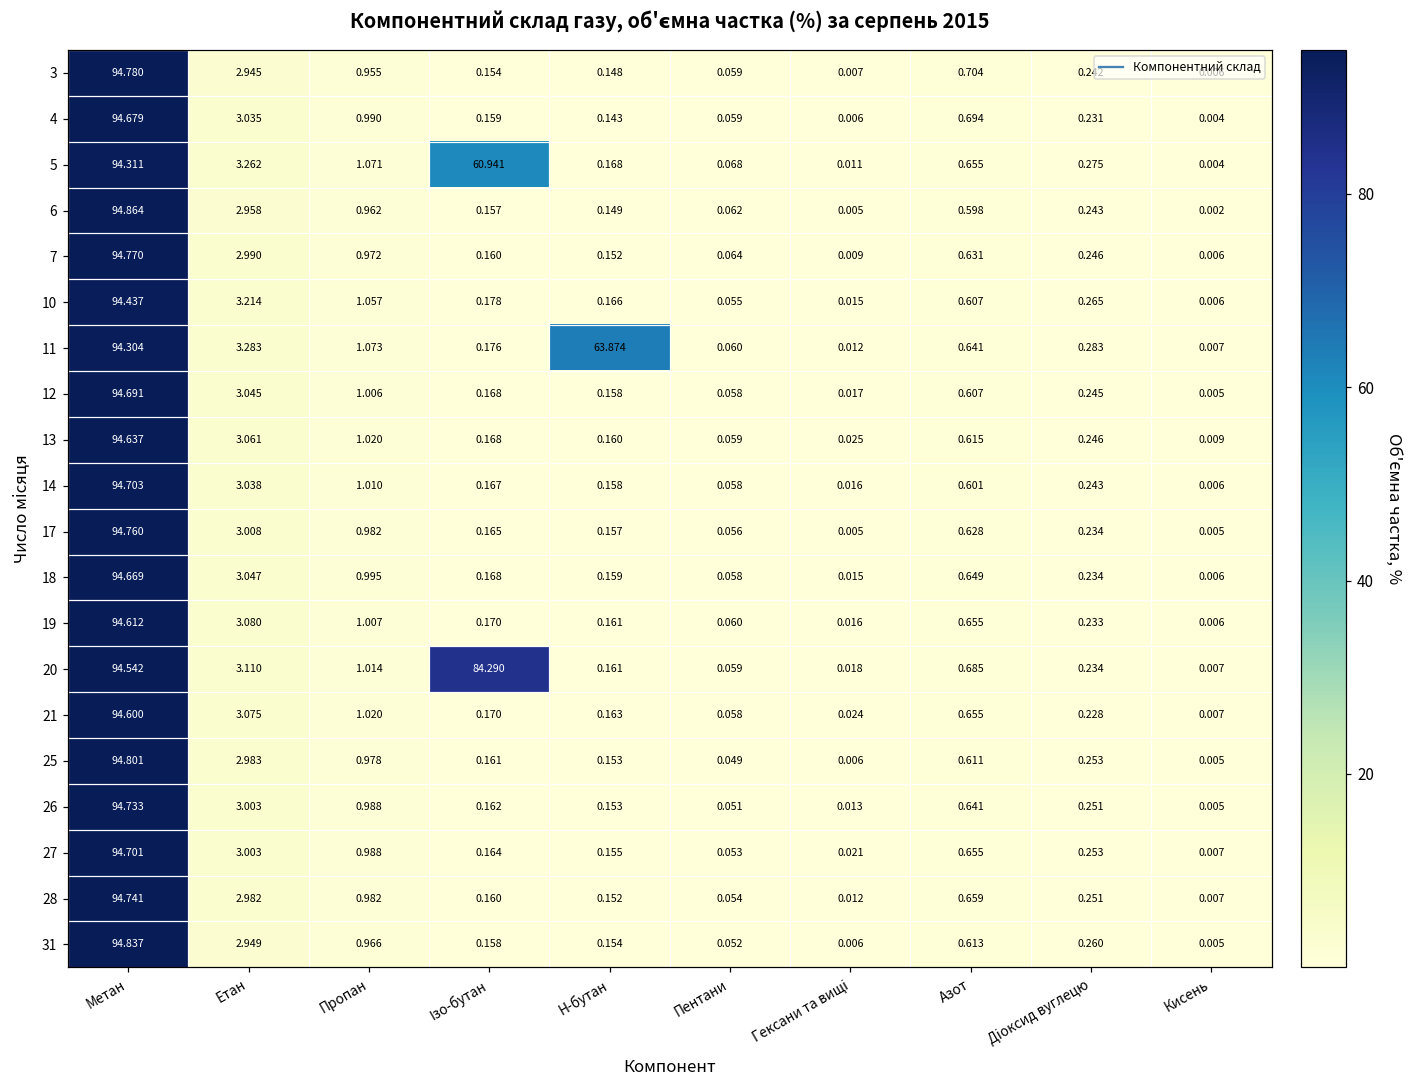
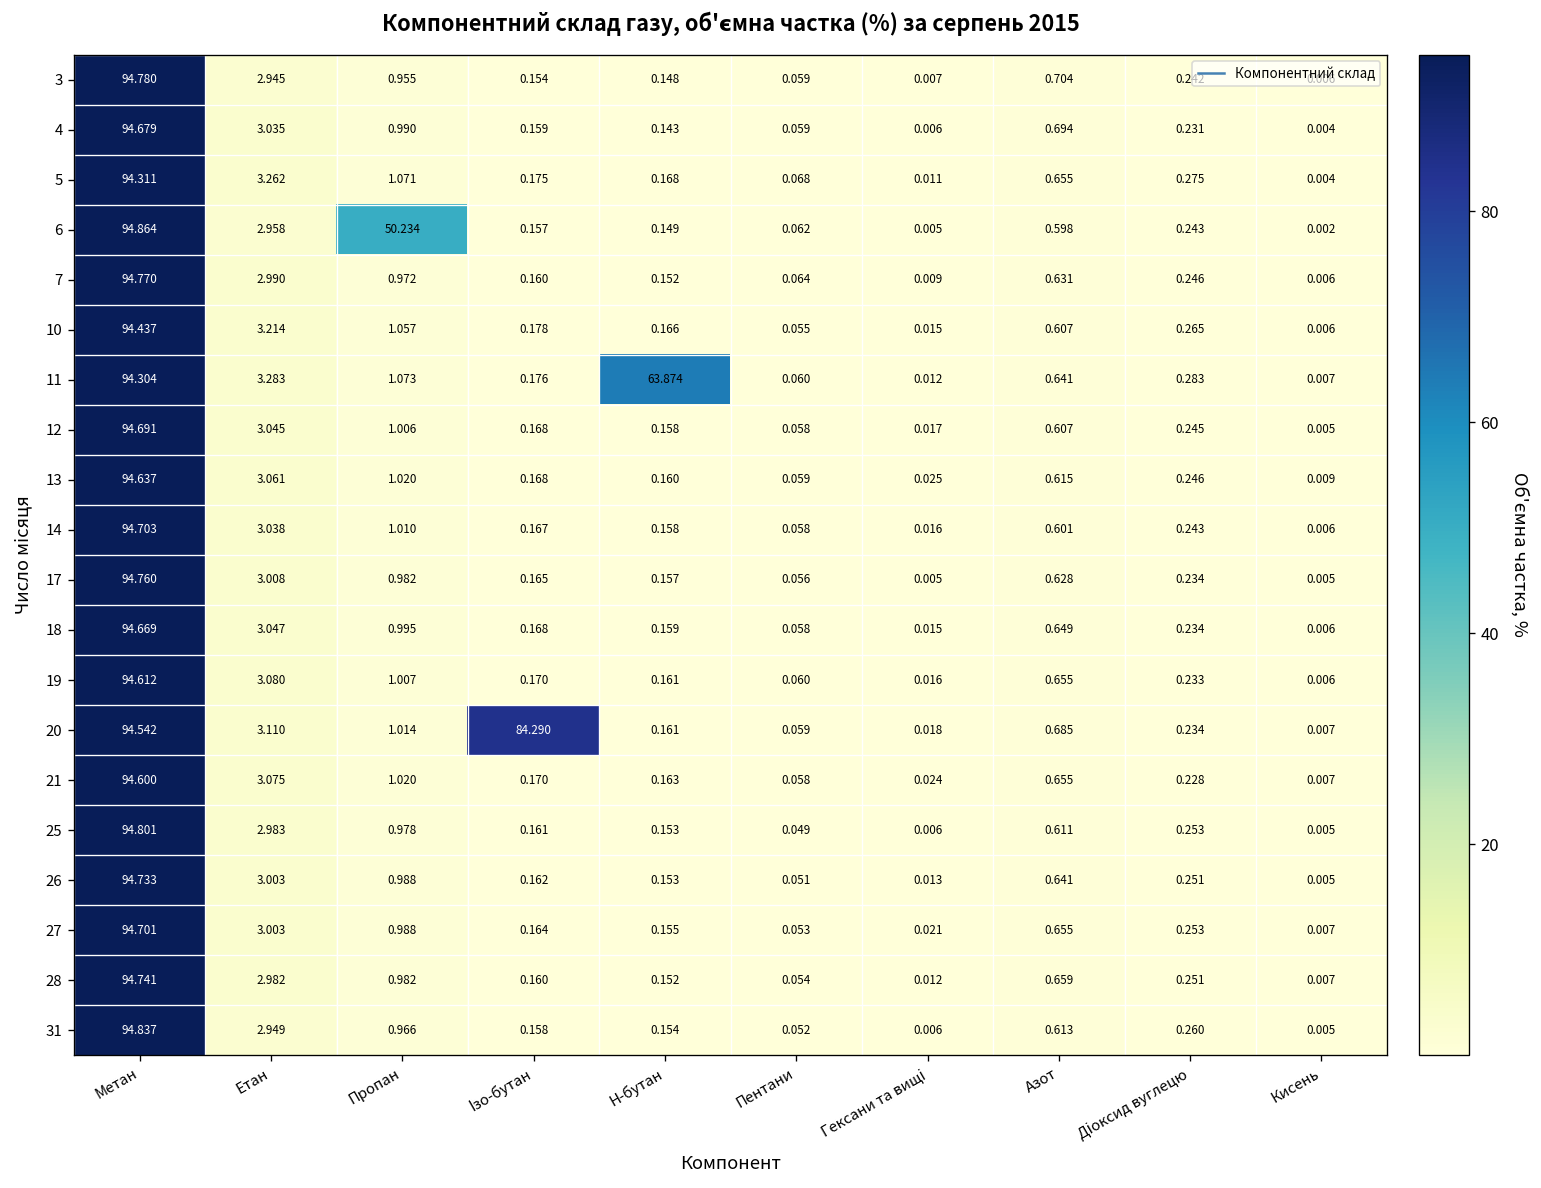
5, Ізо-бутан: 60.941 -> 0.175
6, Пропан: 0.962 -> 50.234
